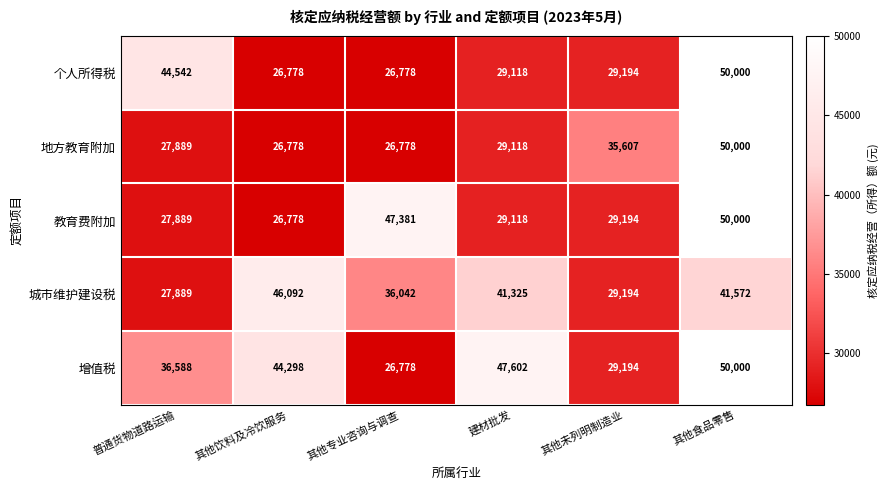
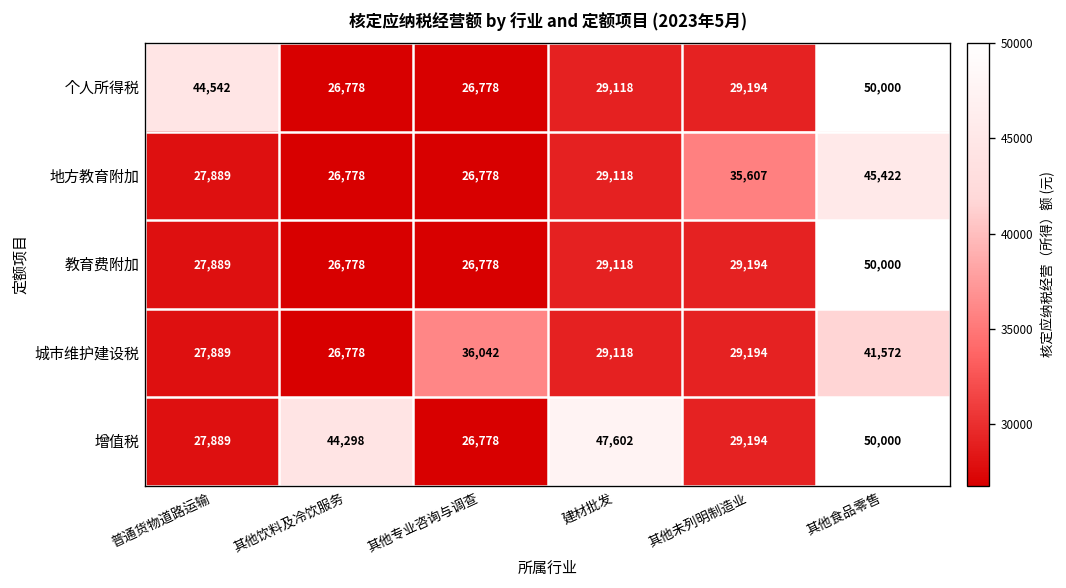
地方教育附加, 其他食品零售: 50,000 -> 45,422
教育费附加, 其他专业咨询与调查: 47,381 -> 26,778
城市维护建设税, 其他饮料及冷饮服务: 46,092 -> 26,778
城市维护建设税, 建材批发: 41,325 -> 29,118
增值税, 普通货物道路运输: 36,588 -> 27,889
